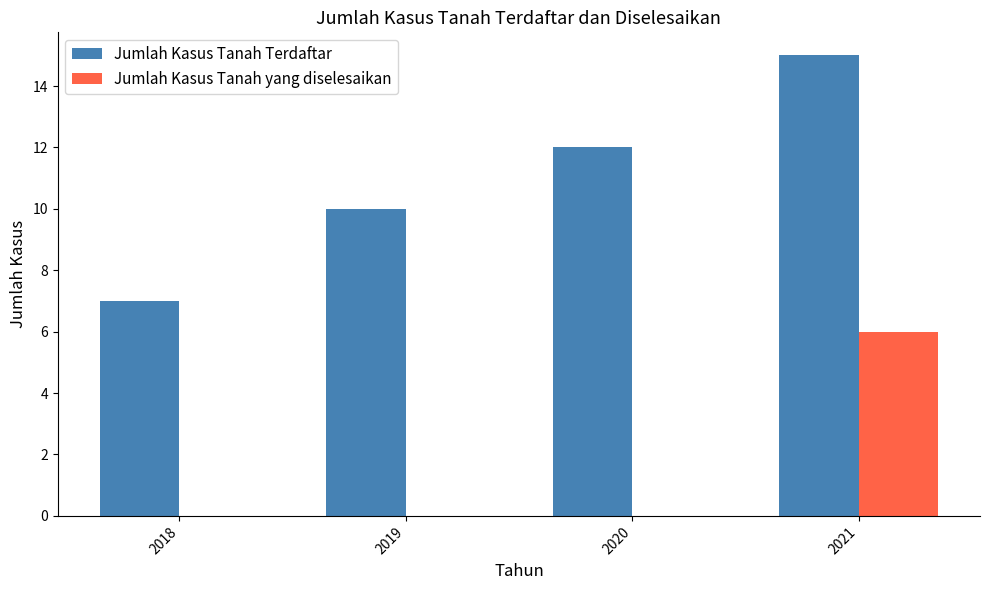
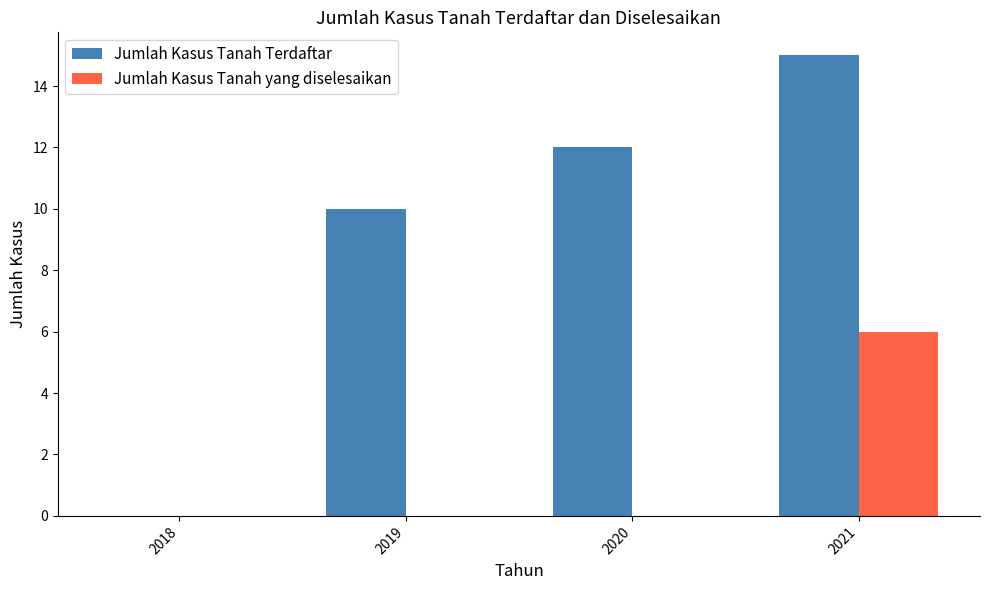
Jumlah Kasus Tanah Terdaftar, 2018: 7 -> 0
